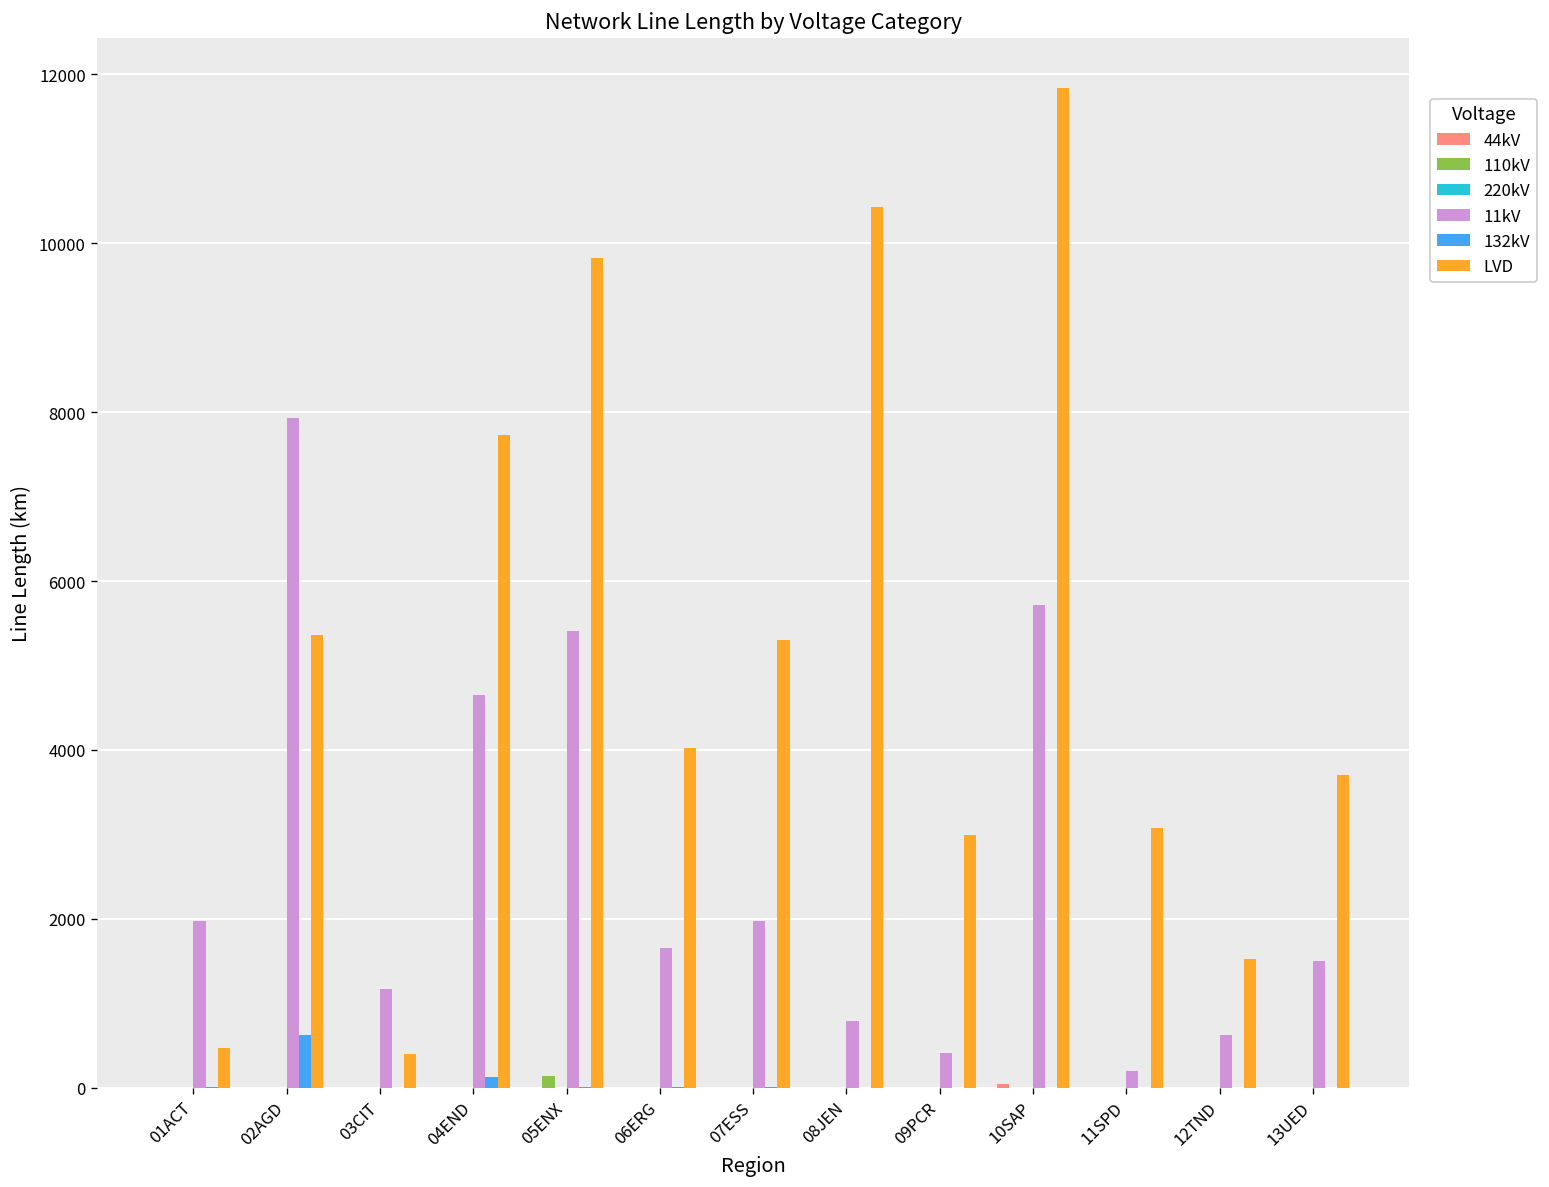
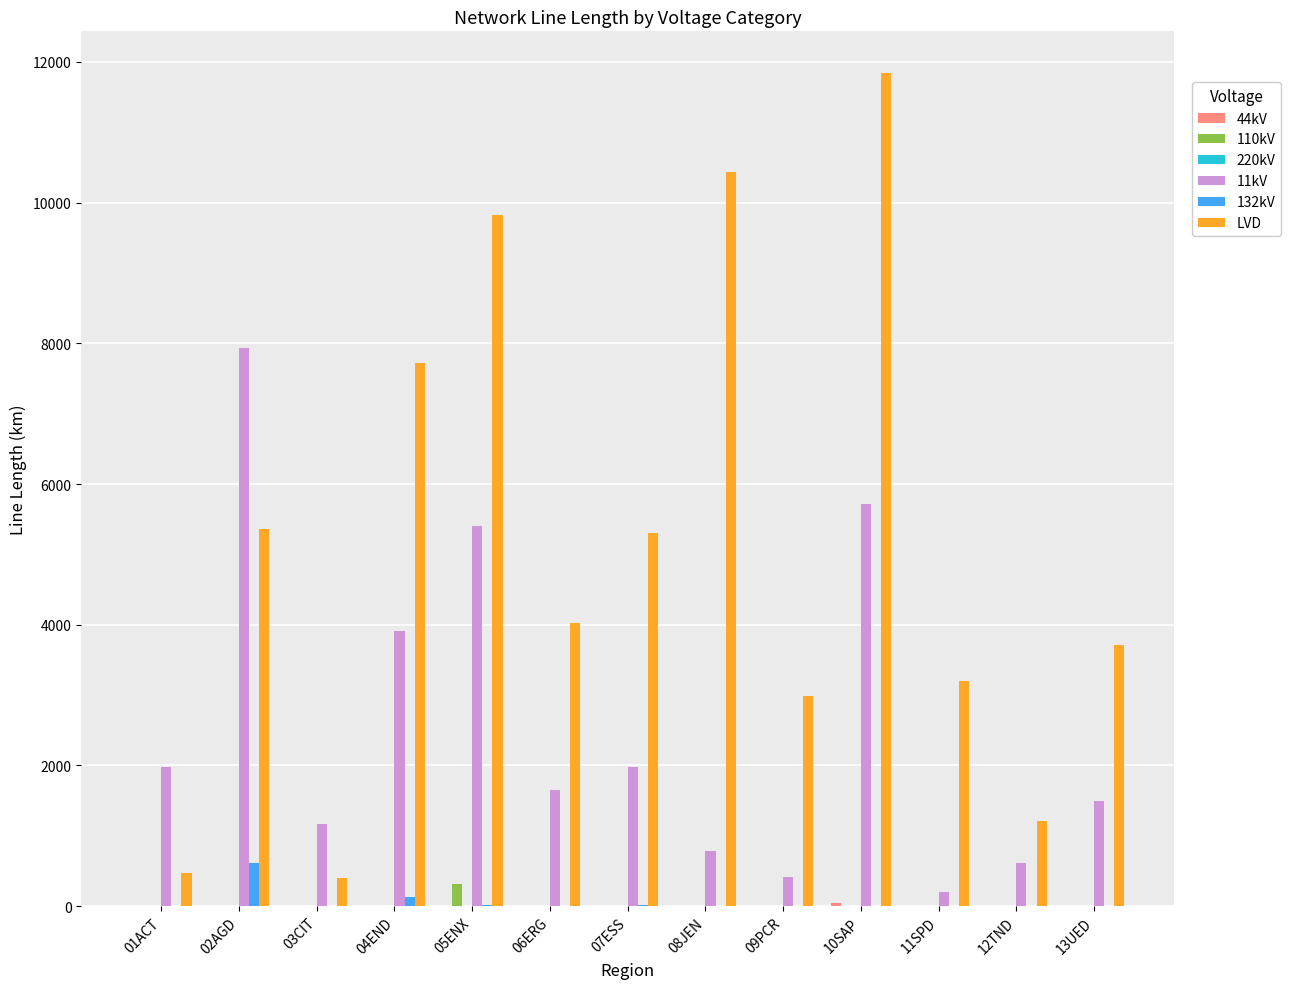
11kV, 04END: 4700 -> 3900
110kV, 05ENX: 100 -> 300
LVD, 11SPD: 3100 -> 3200
LVD, 12TND: 1500 -> 1200
